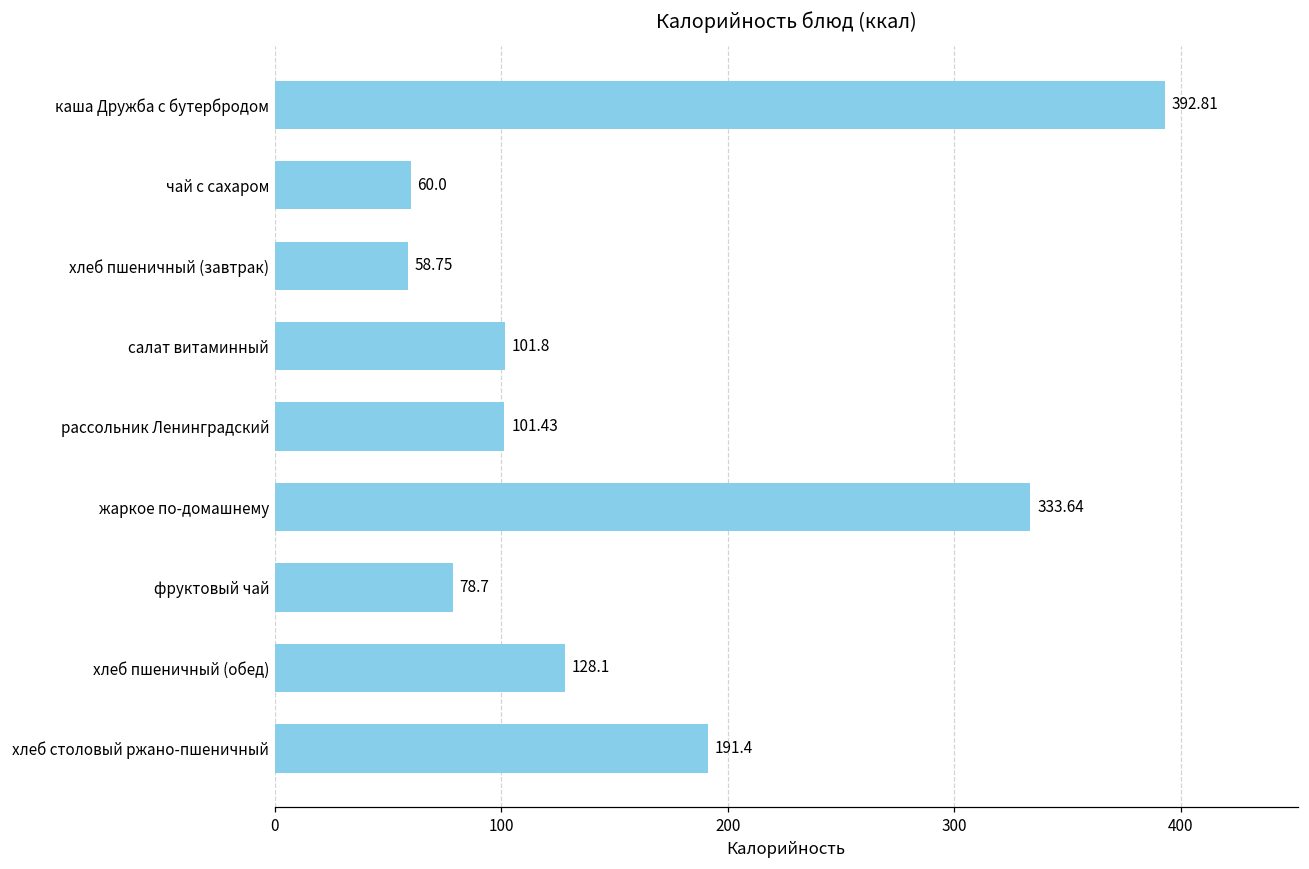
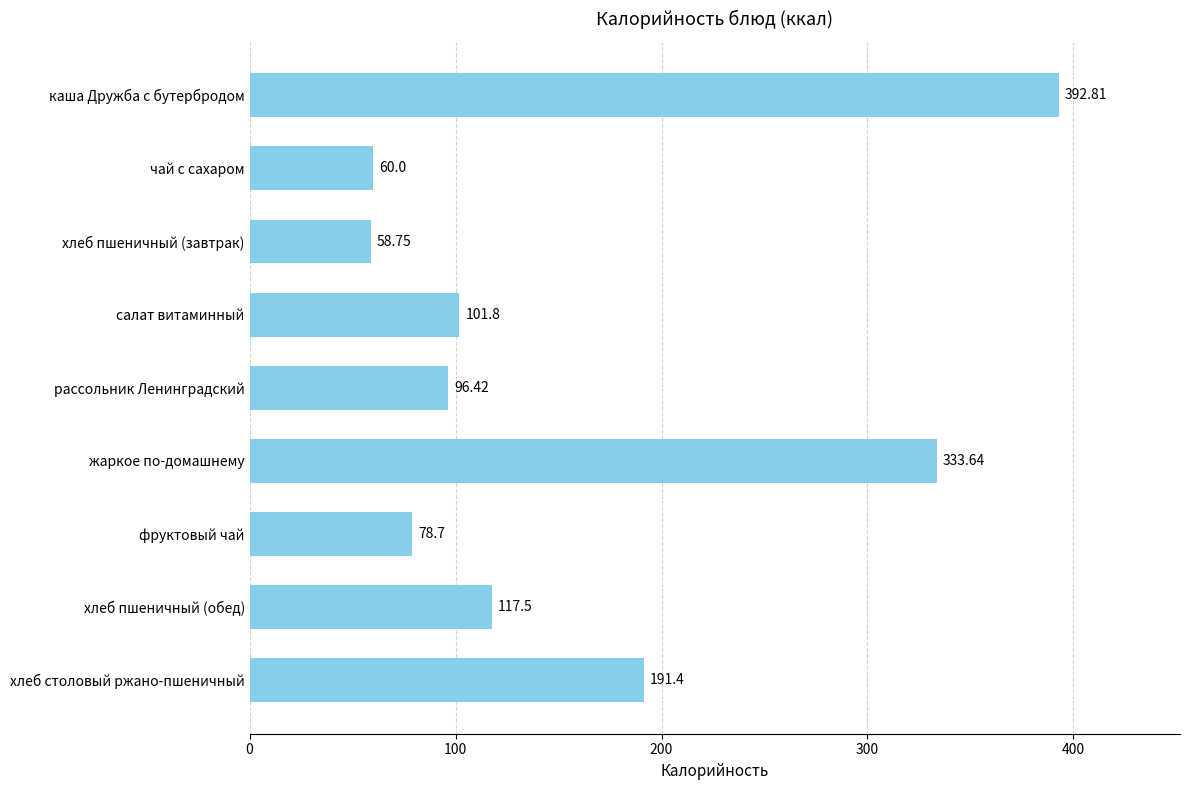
рассольник Ленинградский: 101.43 -> 96.42
хлеб пшеничный (обед): 128.1 -> 117.5
